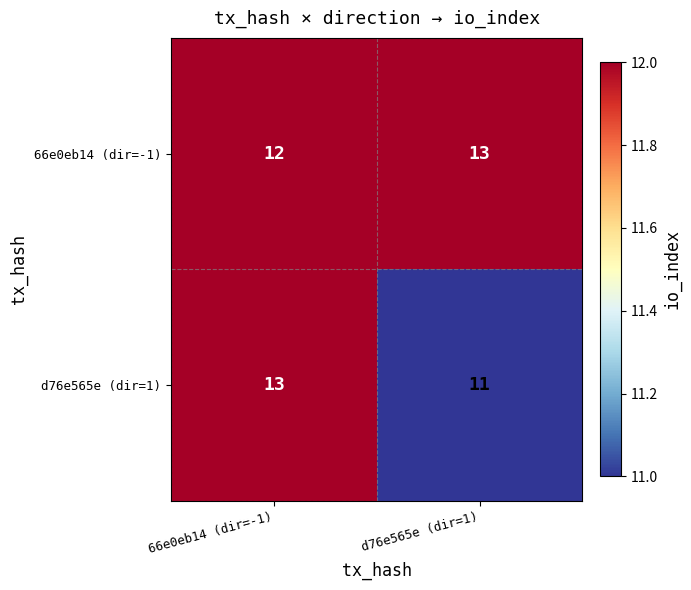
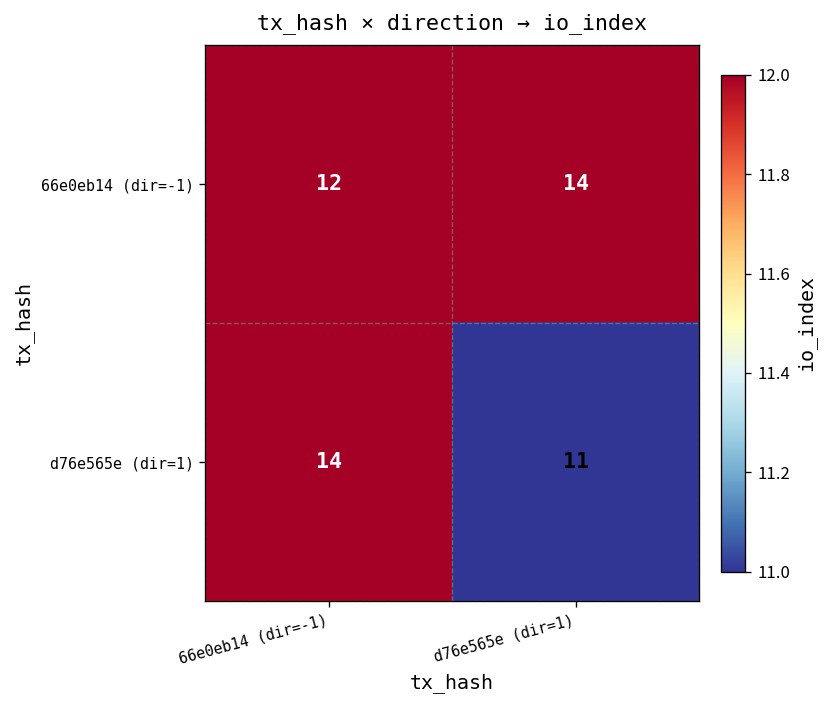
66e0eb14 (dir=-1), d76e565e (dir=1): 13 -> 14
d76e565e (dir=1), 66e0eb14 (dir=-1): 13 -> 14
